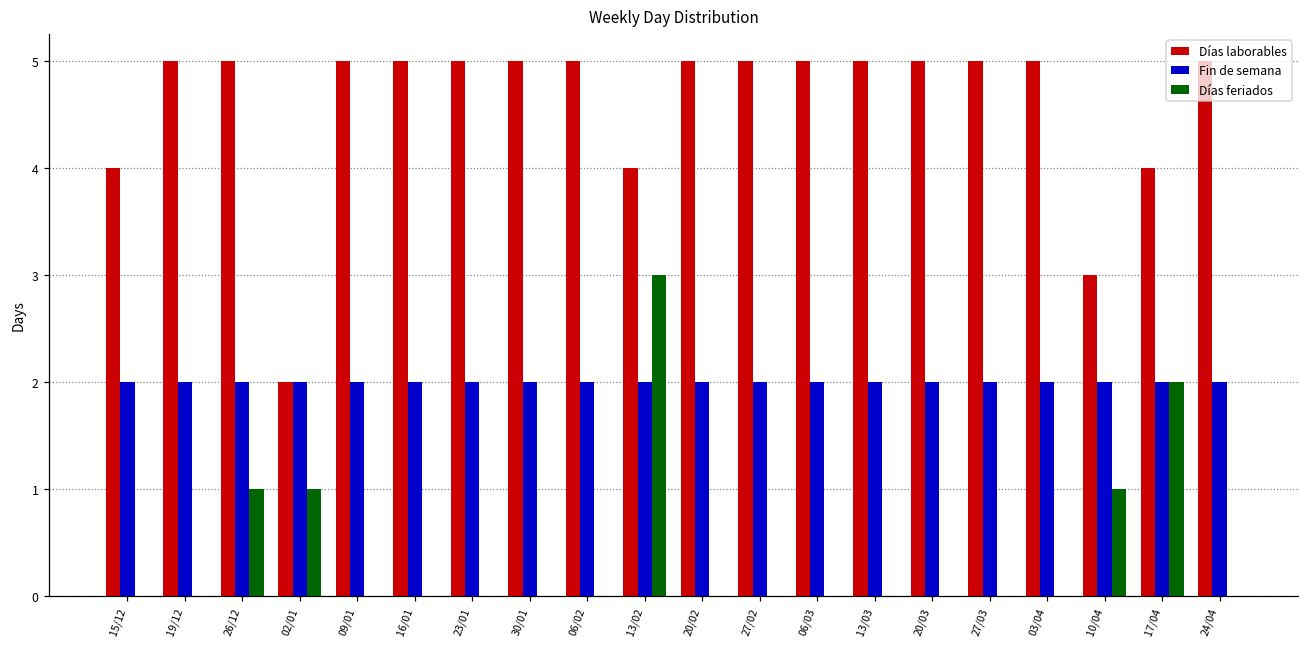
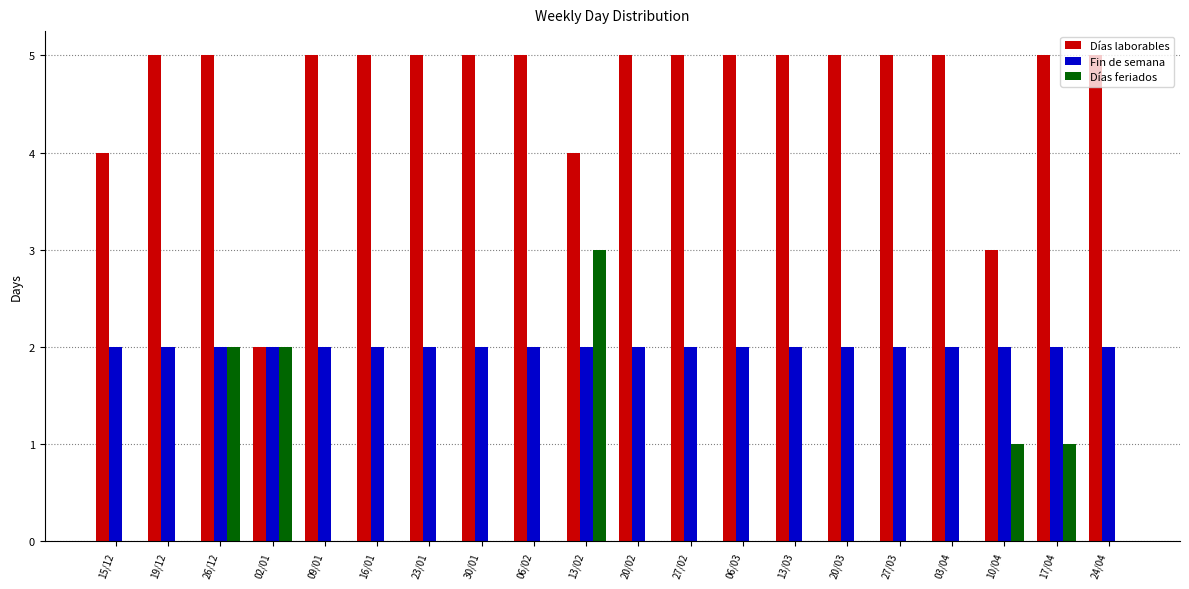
Días feriados, 26/12: 1 -> 2
Días feriados, 02/01: 1 -> 2
Días laborables, 17/04: 4 -> 5
Días feriados, 17/04: 2 -> 1
